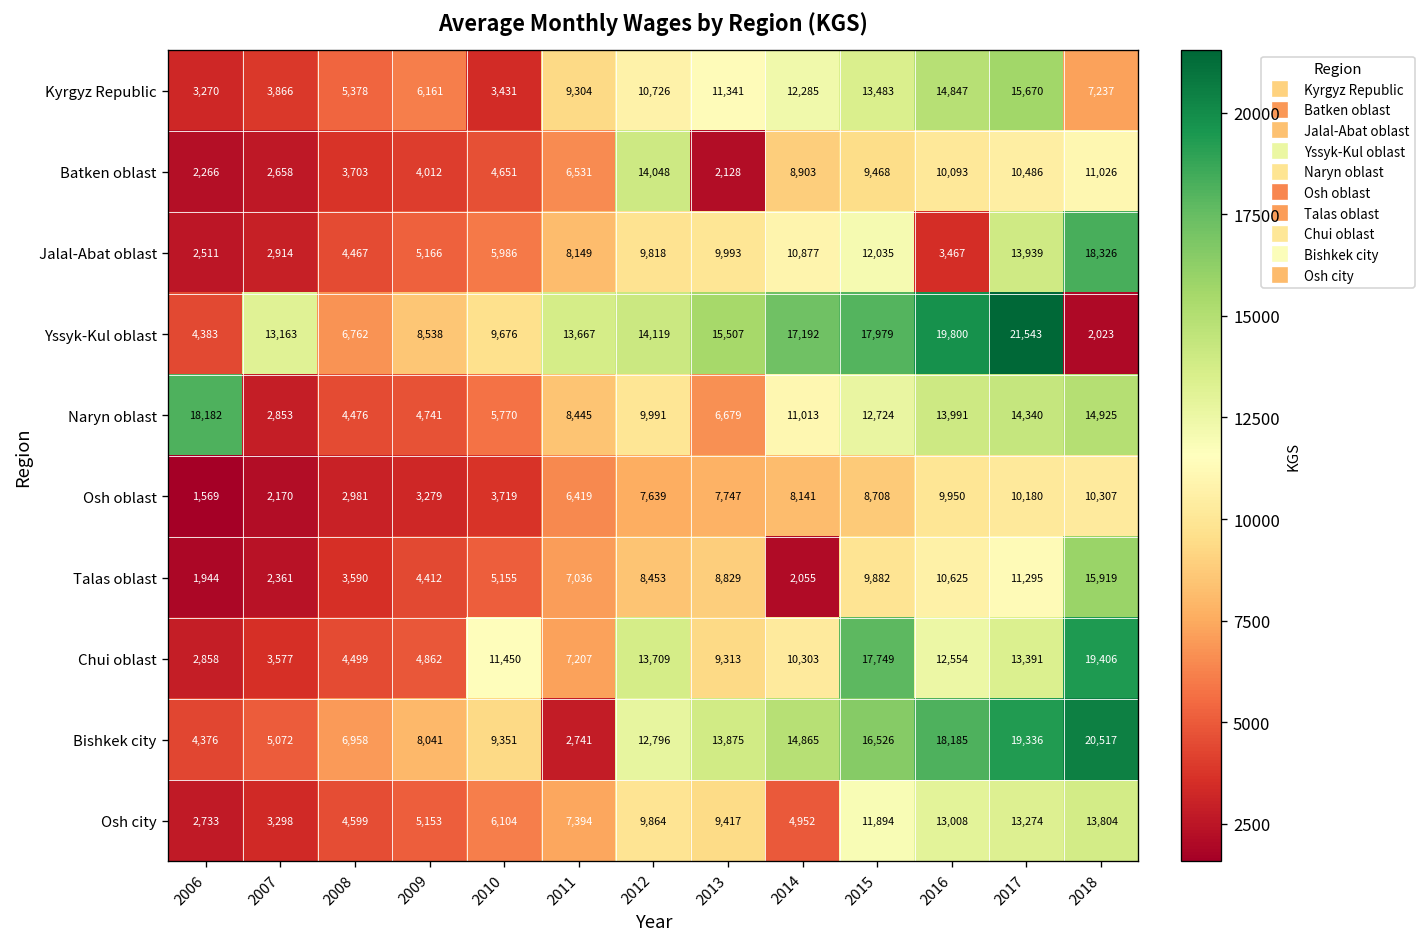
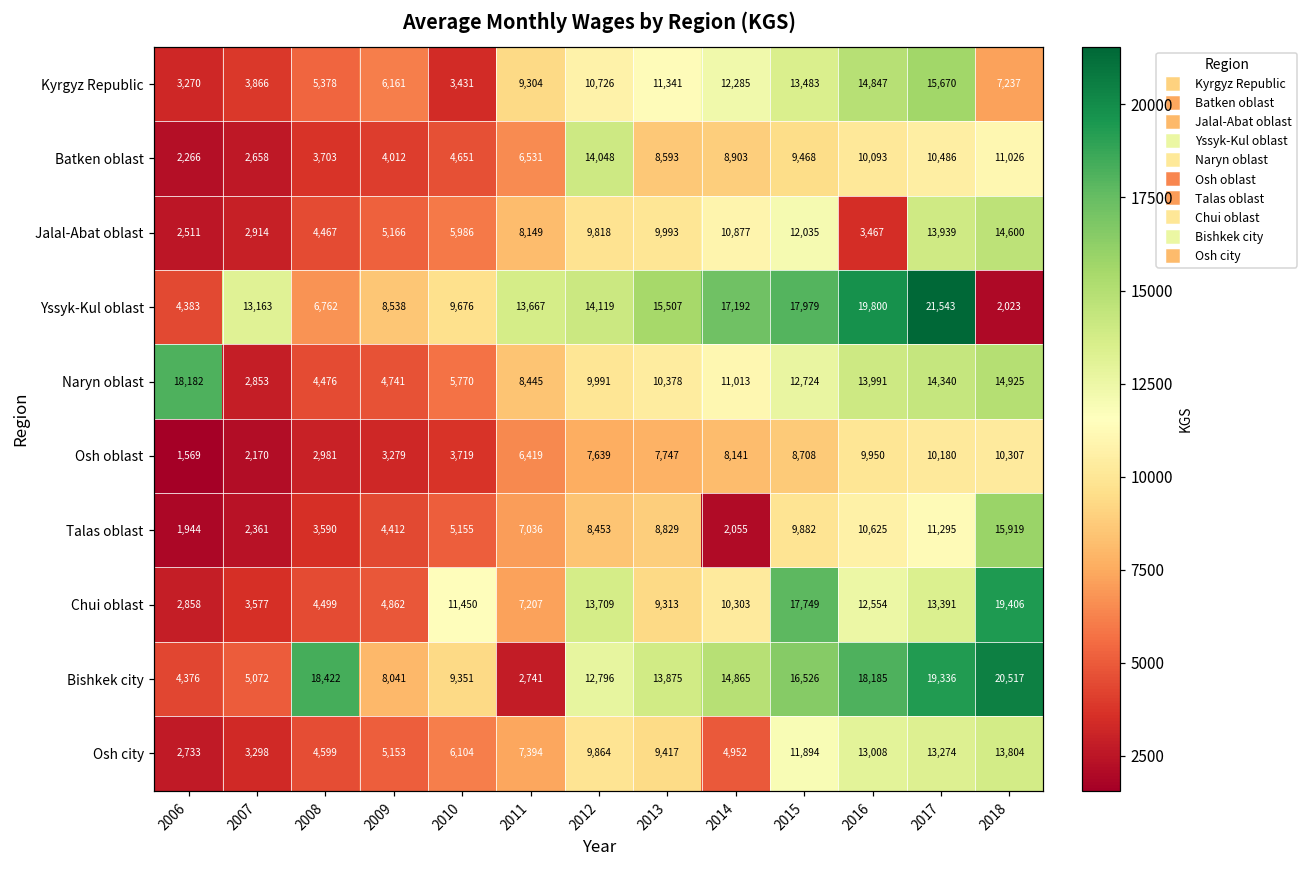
Batken oblast, 2013: 2,128 -> 8,593
Jalal-Abat oblast, 2018: 18,326 -> 14,600
Naryn oblast, 2013: 6,679 -> 10,378
Bishkek city, 2008: 6,958 -> 18,422
